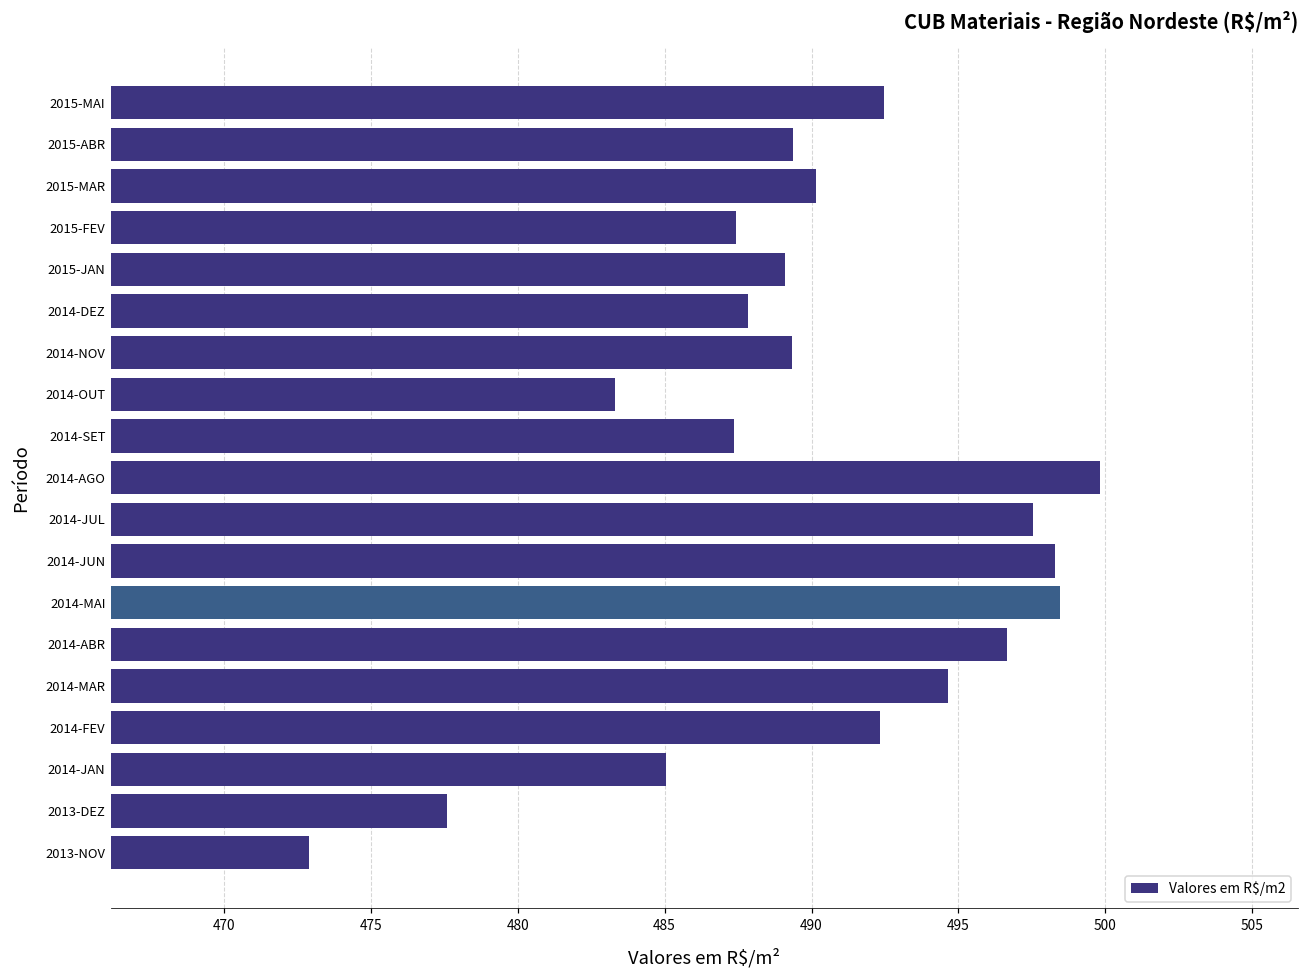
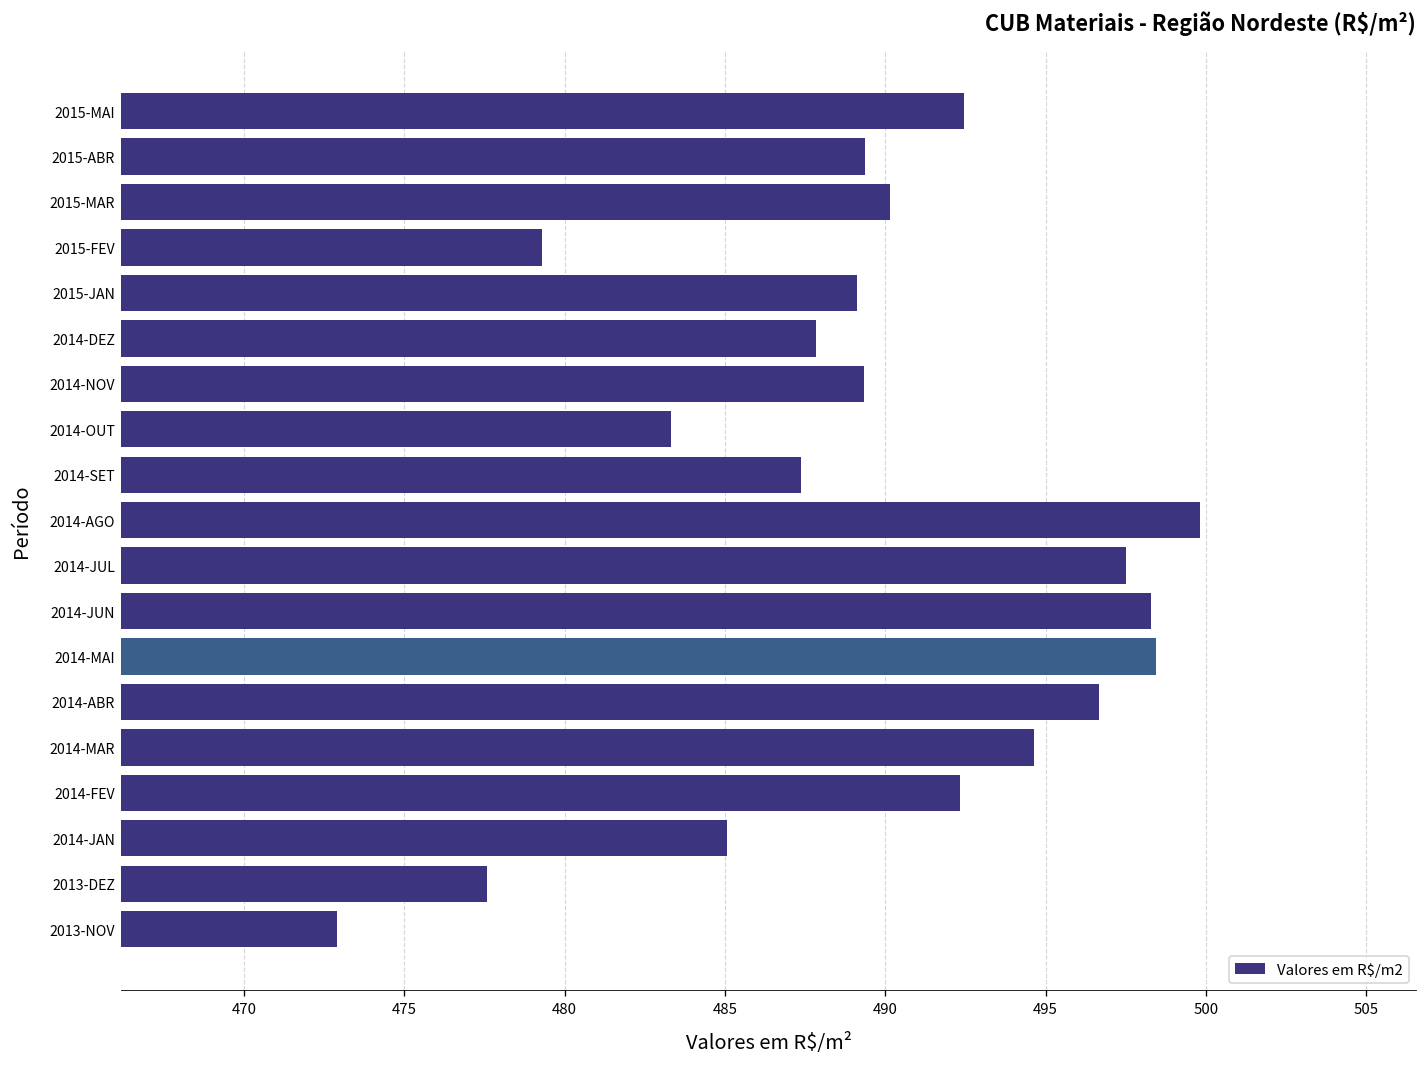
2015-FEV: 487.4 -> 479.3
